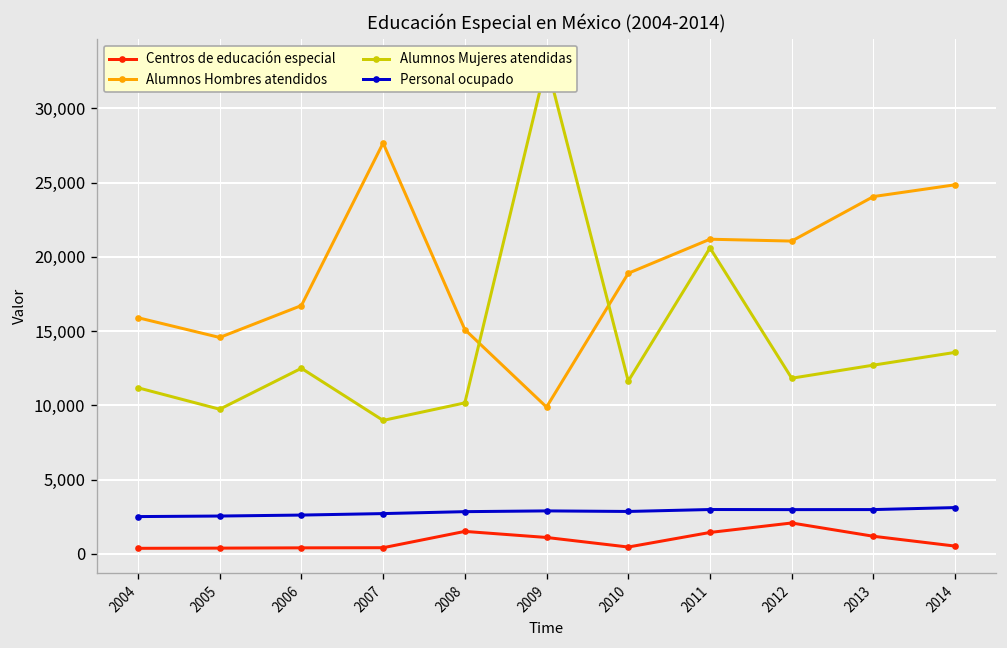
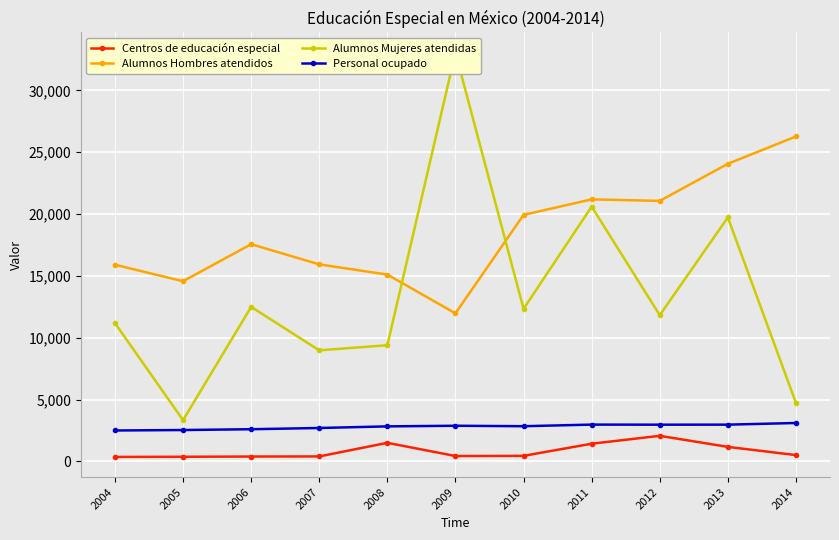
Alumnos Mujeres atendidas, 2005: 9,700 -> 3,300
Alumnos Hombres atendidos, 2006: 16,700 -> 17,600
Alumnos Hombres atendidos, 2007: 27,700 -> 15,900
Alumnos Mujeres atendidas, 2008: 10,200 -> 9,400
Centros de educación especial, 2009: 1,100 -> 400
Alumnos Hombres atendidos, 2009: 9,900 -> 12,000
Alumnos Hombres atendidos, 2010: 18,900 -> 19,900
Alumnos Mujeres atendidas, 2010: 11,600 -> 12,300
Alumnos Mujeres atendidas, 2013: 12,700 -> 19,700
Alumnos Hombres atendidos, 2014: 24,900 -> 26,300
Alumnos Mujeres atendidas, 2014: 13,600 -> 4,700
